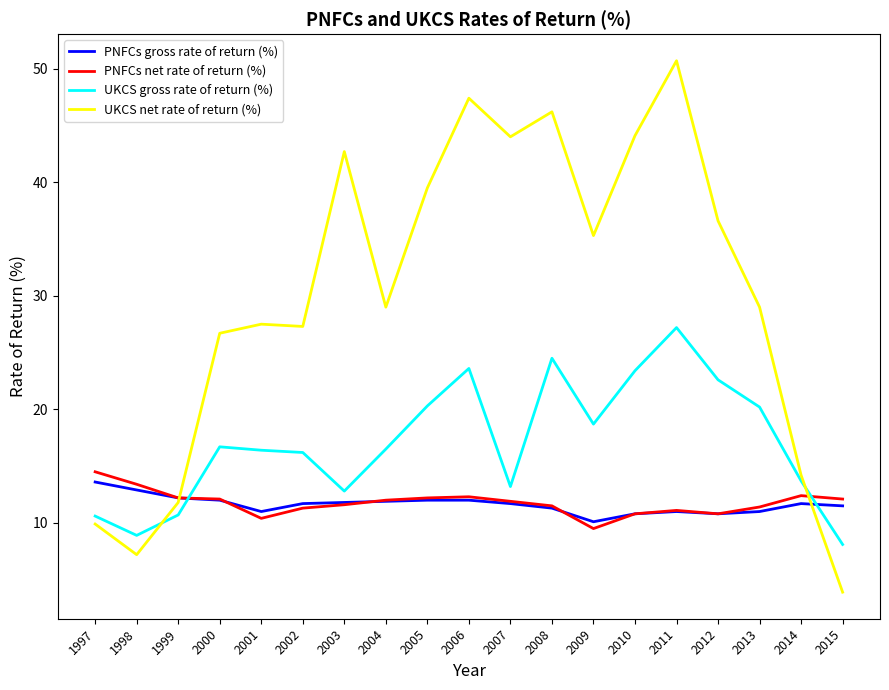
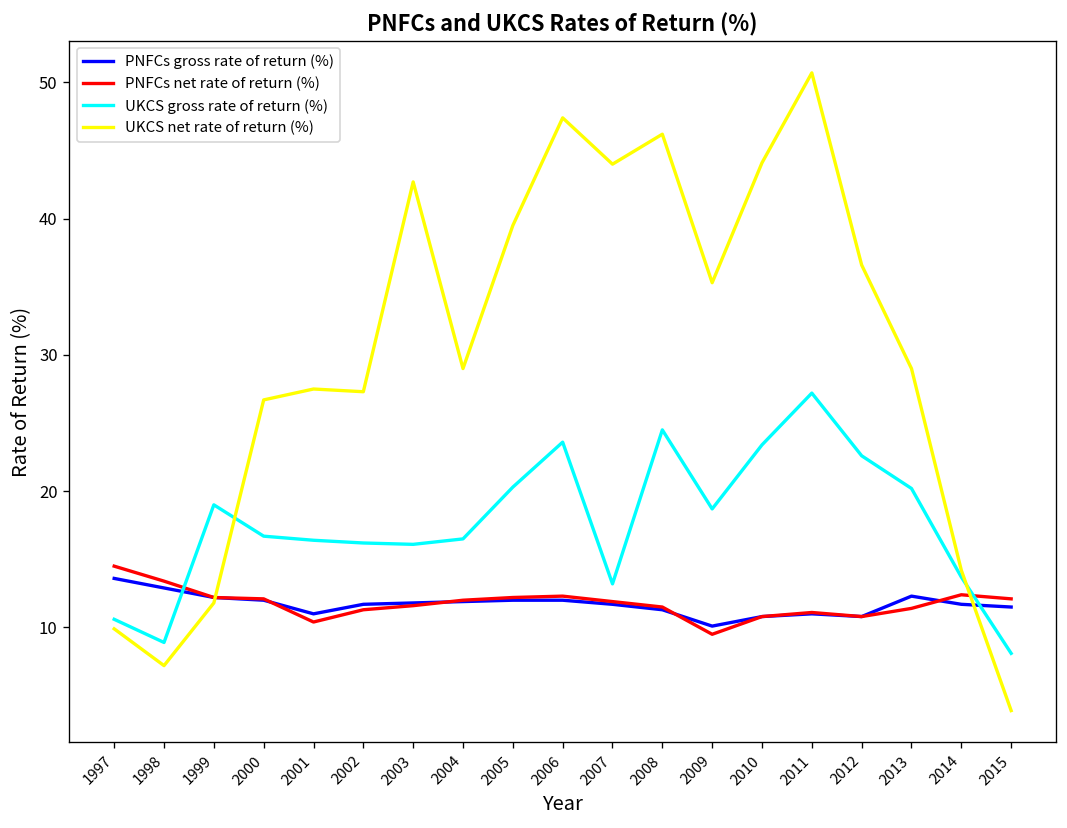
UKCS gross rate of return (%), 1999: 10.7 -> 19.0
UKCS gross rate of return (%), 2003: 12.8 -> 16.1
PNFCs gross rate of return (%), 2013: 11.0 -> 12.3
